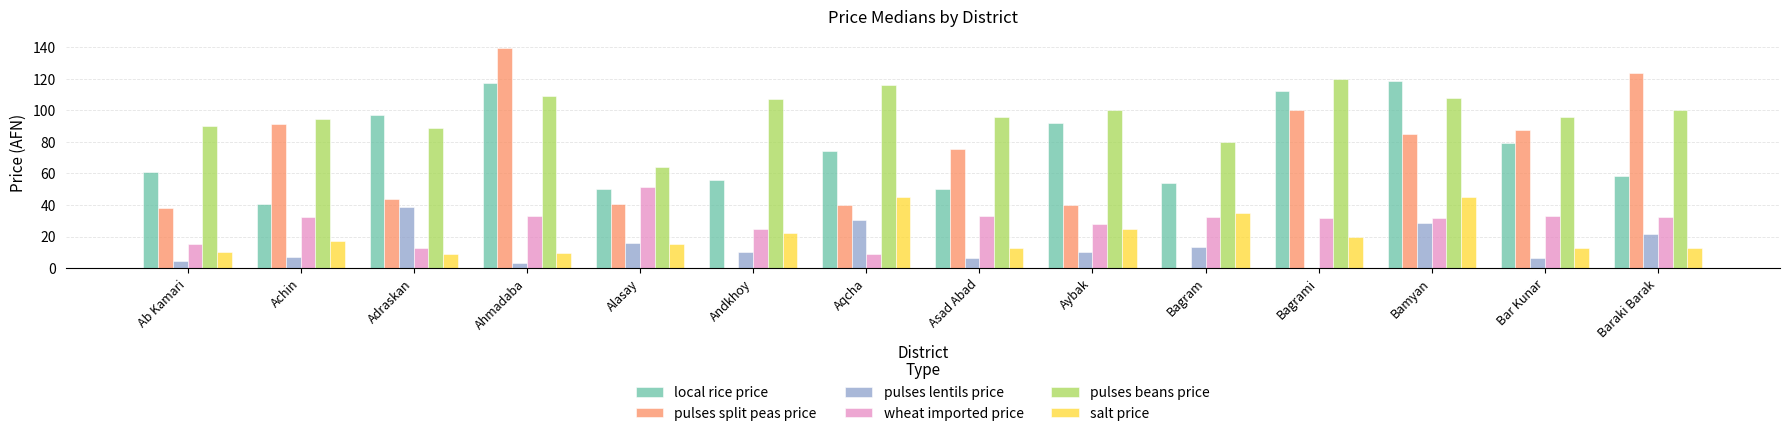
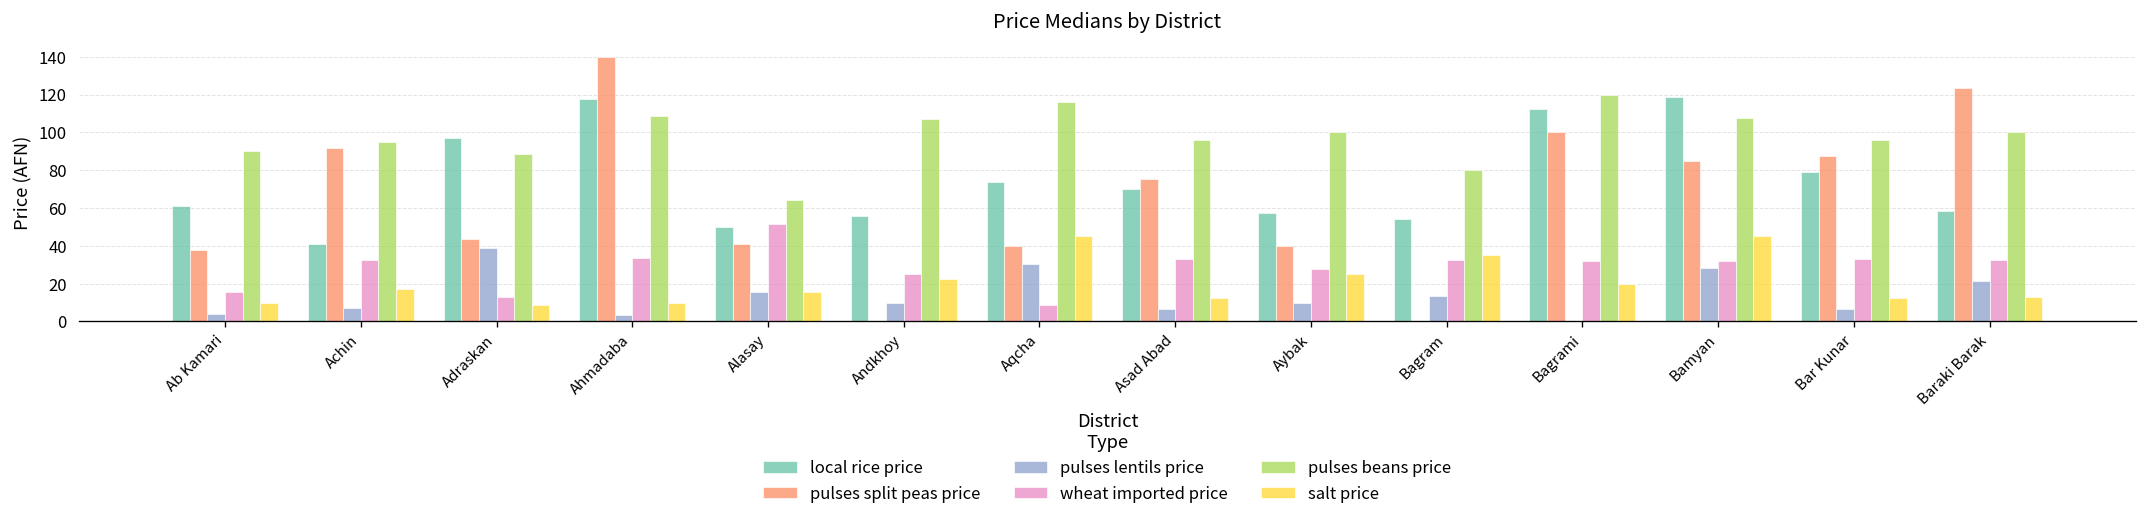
local rice price, Asad Abad: 50 -> 70
local rice price, Aybak: 92 -> 57
